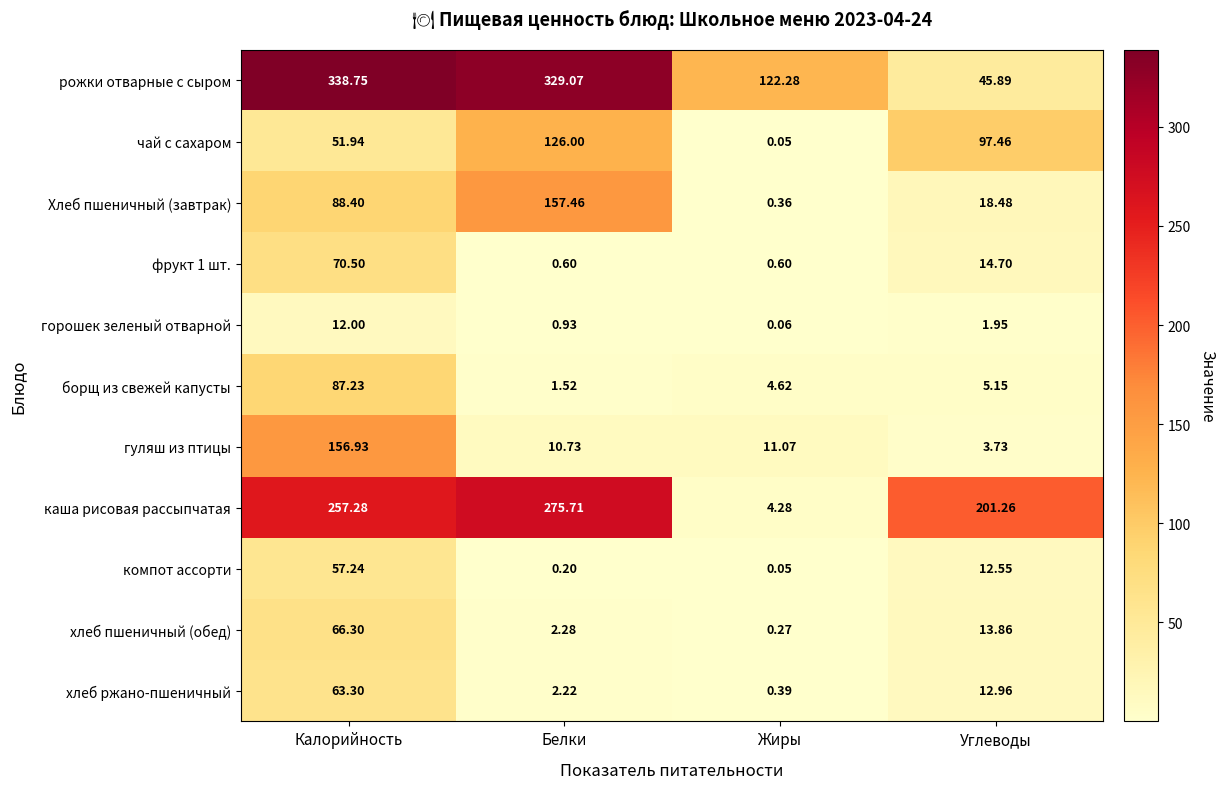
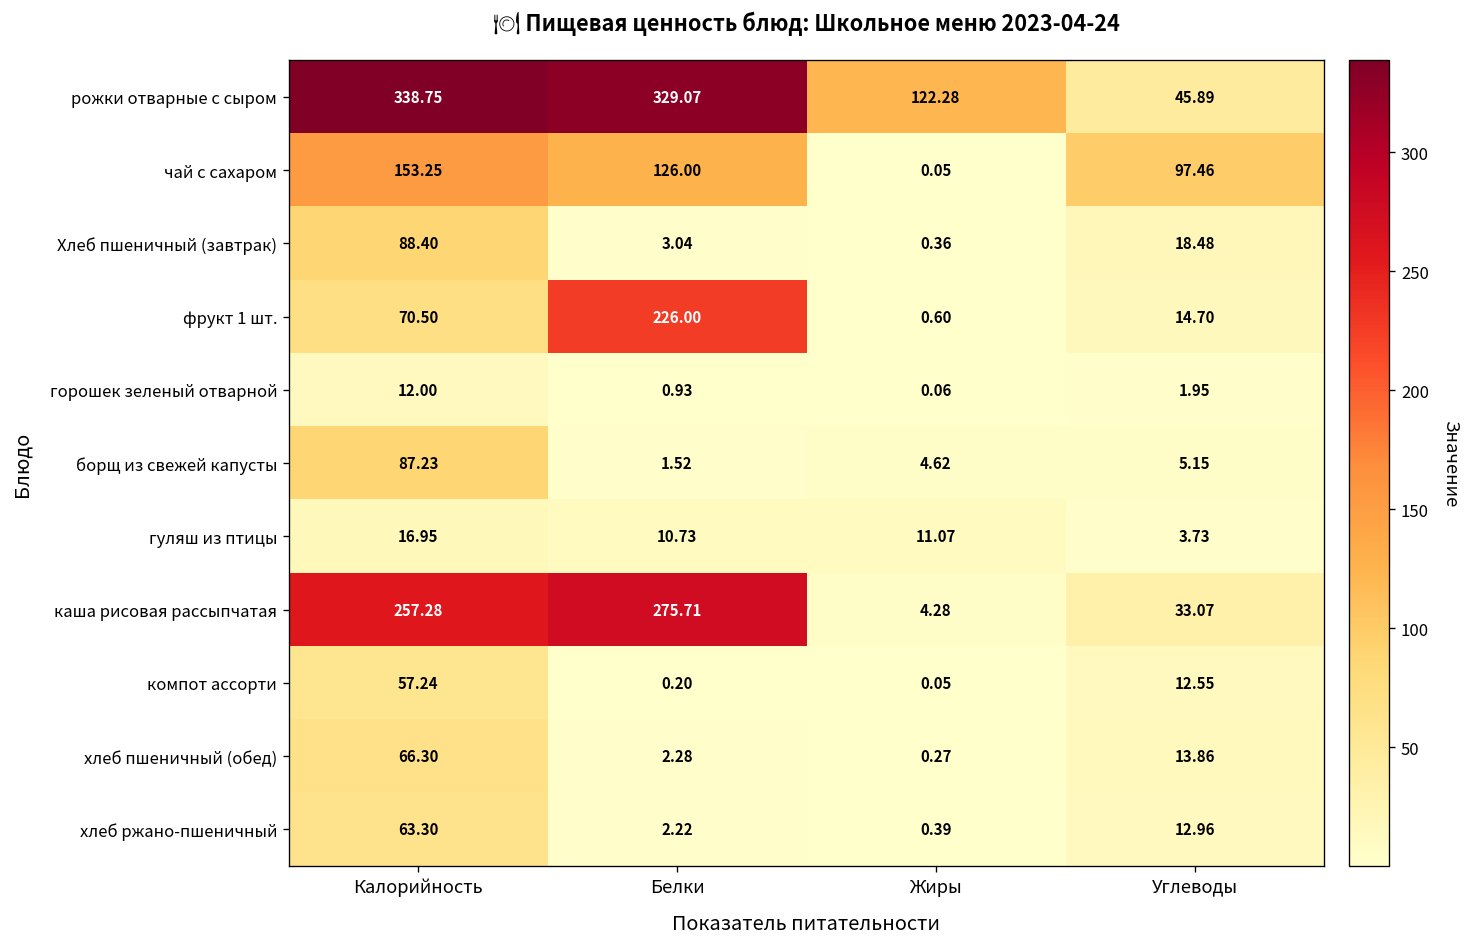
чай с сахаром, Калорийность: 51.94 -> 153.25
Хлеб пшеничный (завтрак), Белки: 157.46 -> 3.04
фрукт 1 шт., Белки: 0.60 -> 226.00
гуляш из птицы, Калорийность: 156.93 -> 16.95
каша рисовая рассыпчатая, Углеводы: 201.26 -> 33.07
